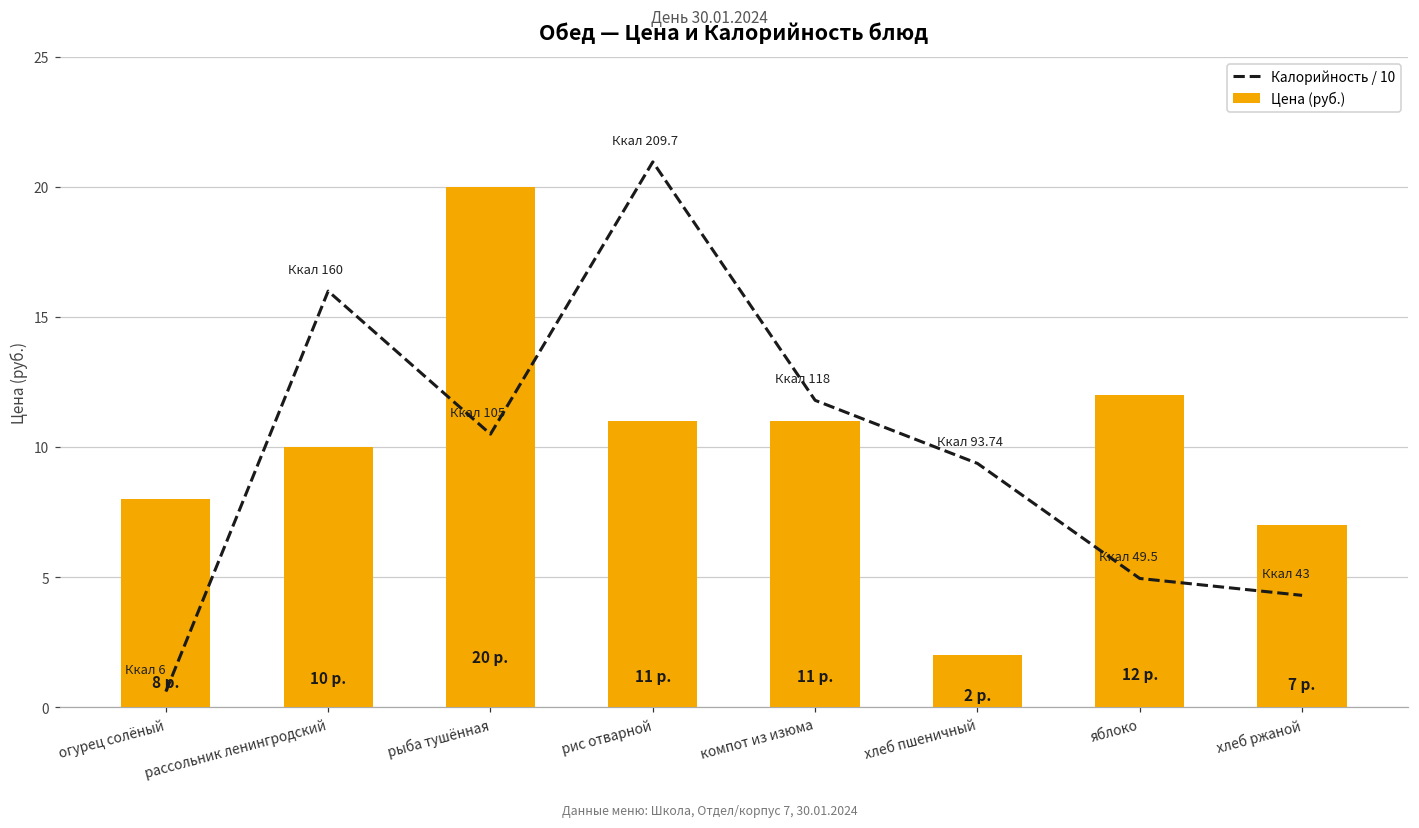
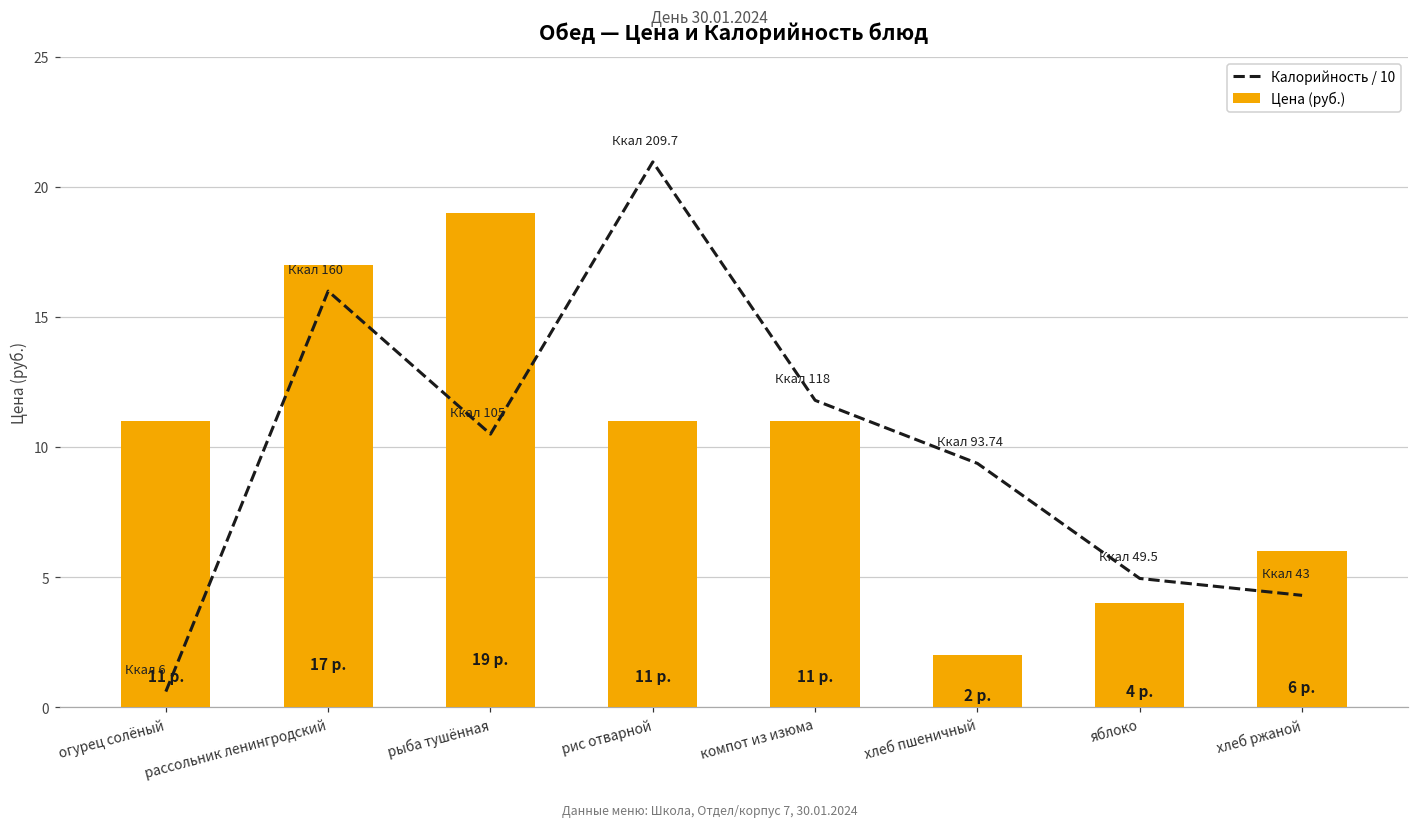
Цена (руб.), огурец солёный: 8 -> 11
Цена (руб.), рассольник ленингродский: 10 -> 17
Цена (руб.), рыба тушённая: 20 -> 19
Цена (руб.), яблоко: 12 -> 4
Цена (руб.), хлеб ржаной: 7 -> 6
